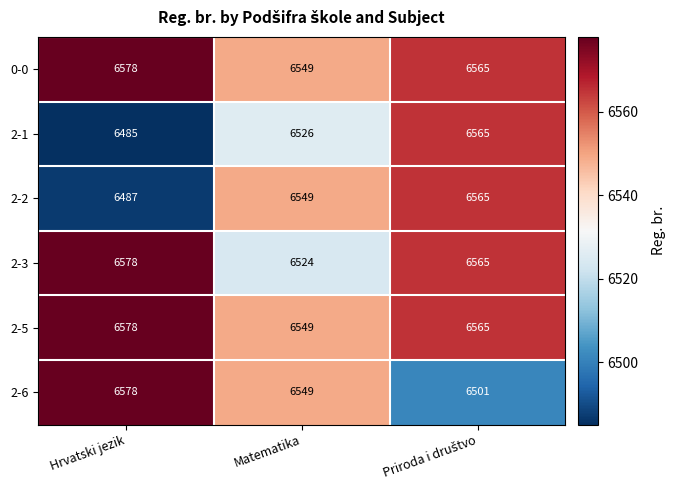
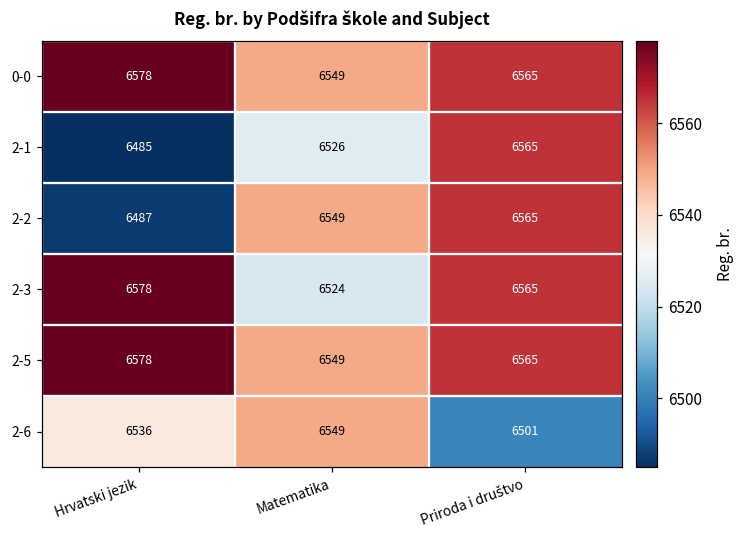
2-6, Hrvatski jezik: 6578 -> 6536
